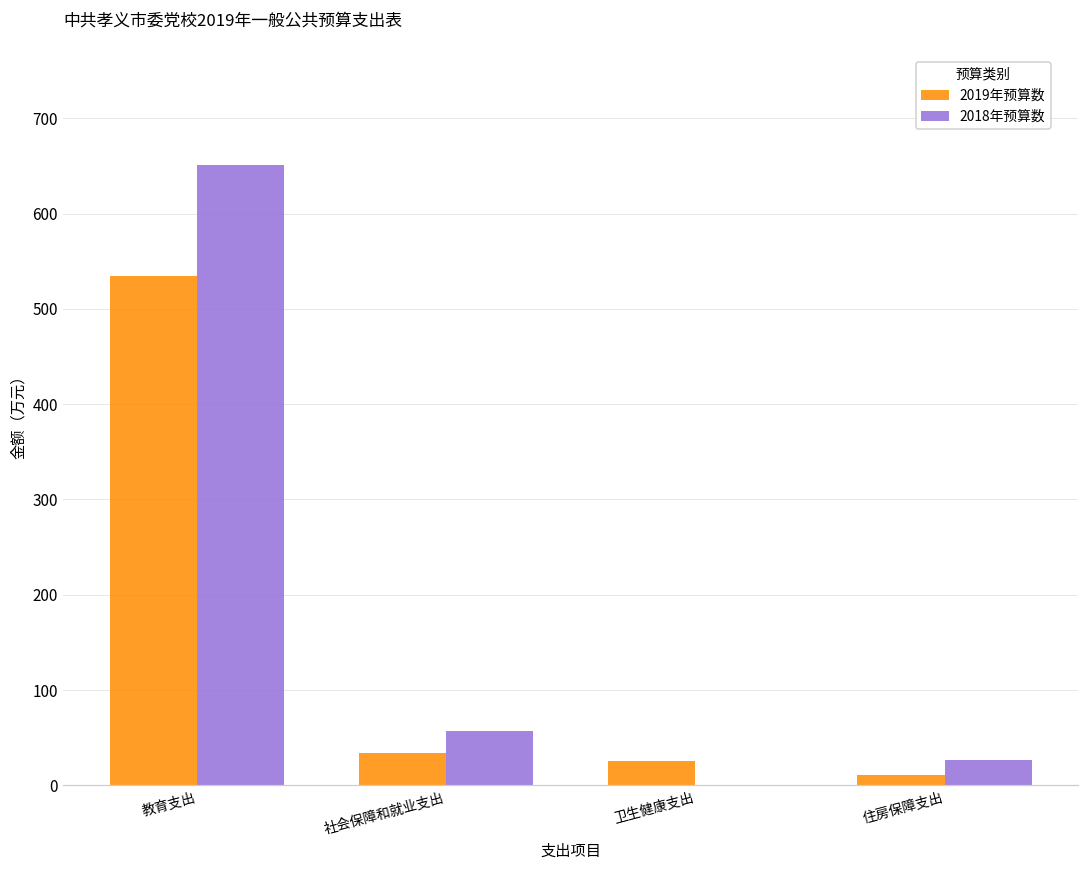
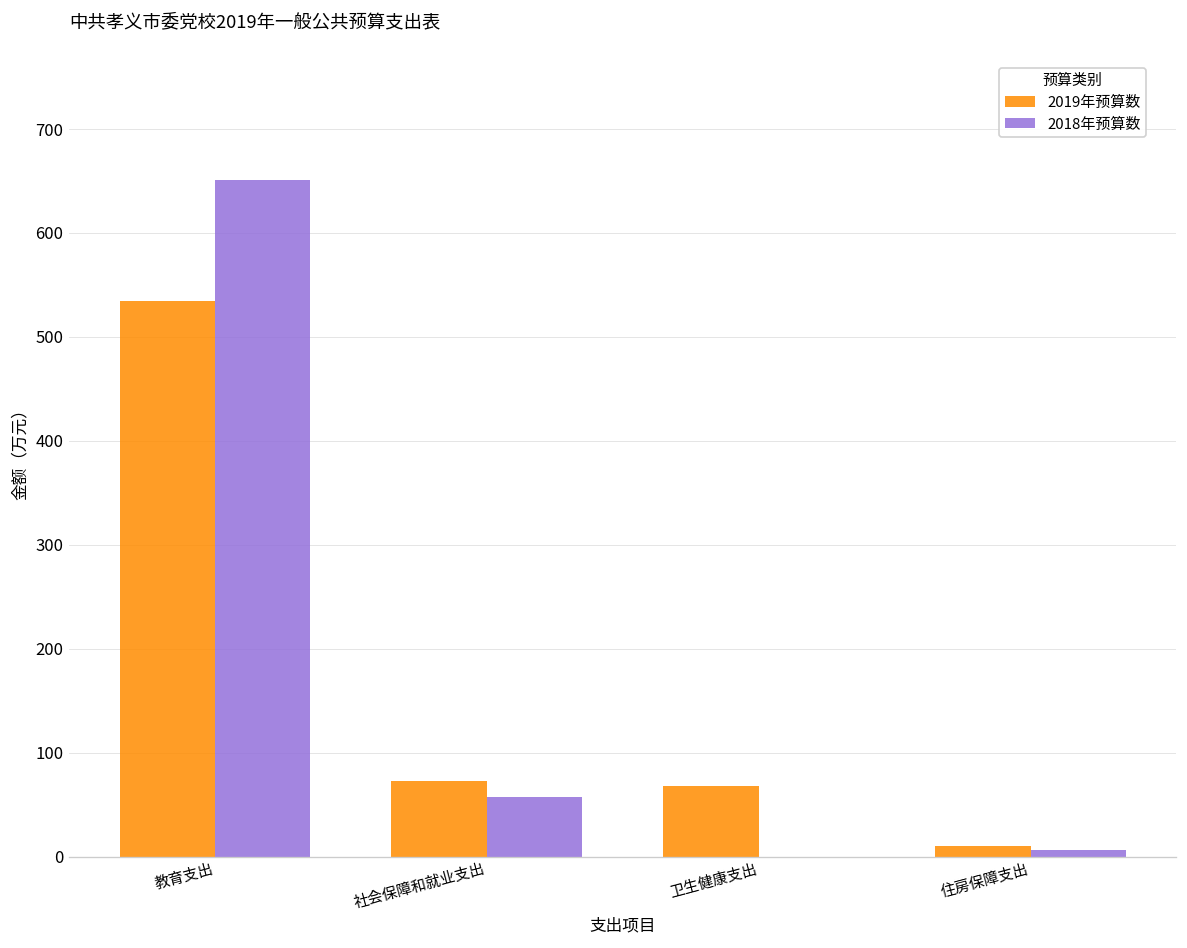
2019年预算数, 社会保障和就业支出: 30 -> 70
2019年预算数, 卫生健康支出: 30 -> 70
2018年预算数, 住房保障支出: 30 -> 10
